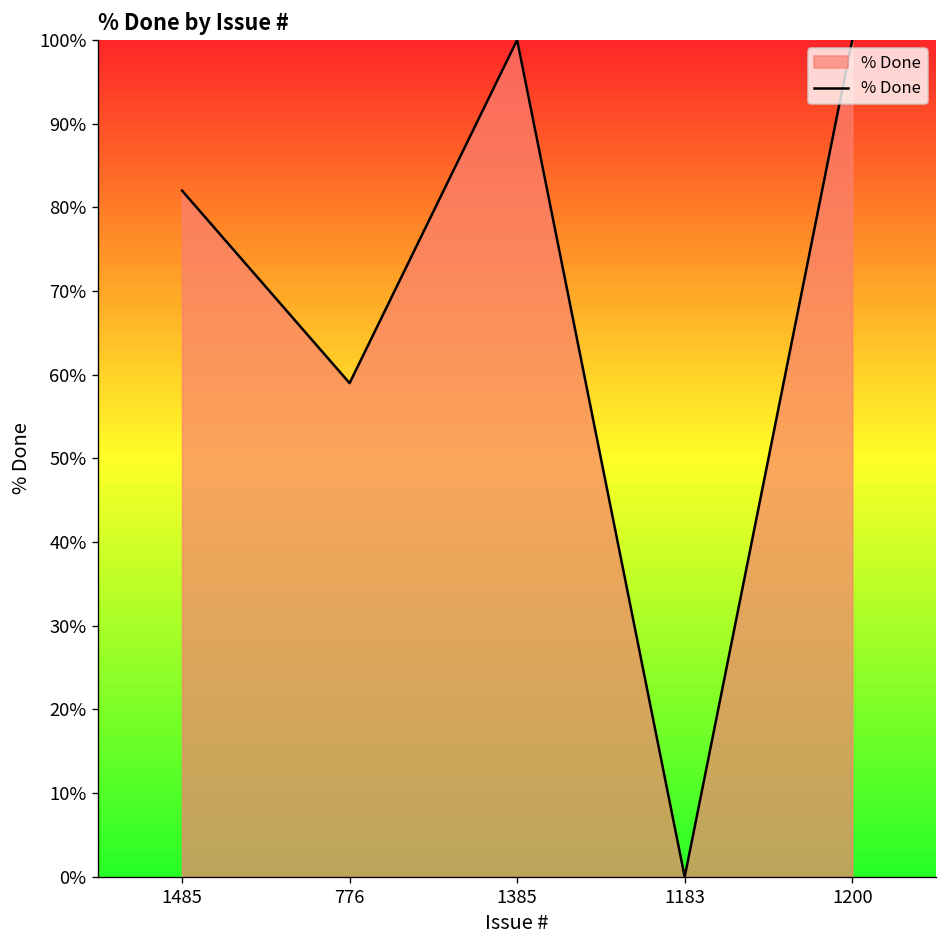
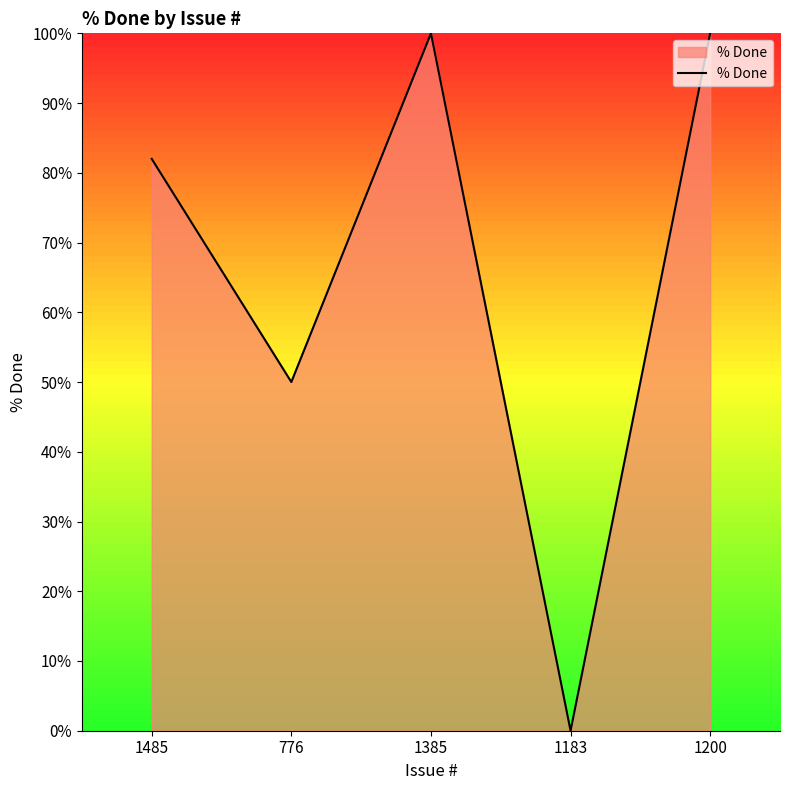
776: 59% -> 50%
